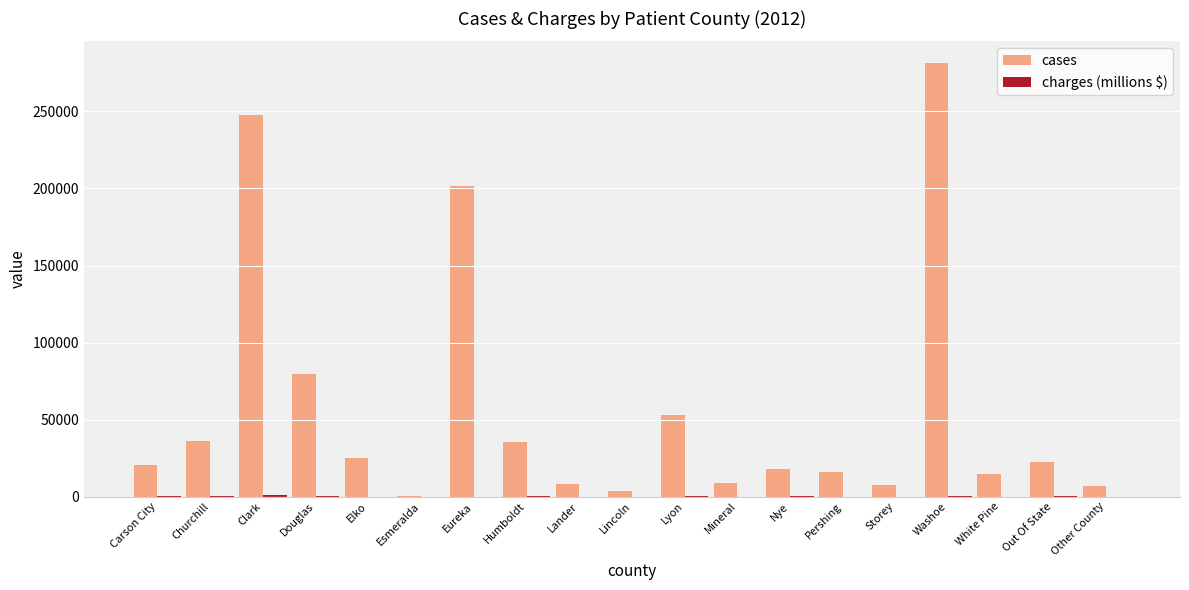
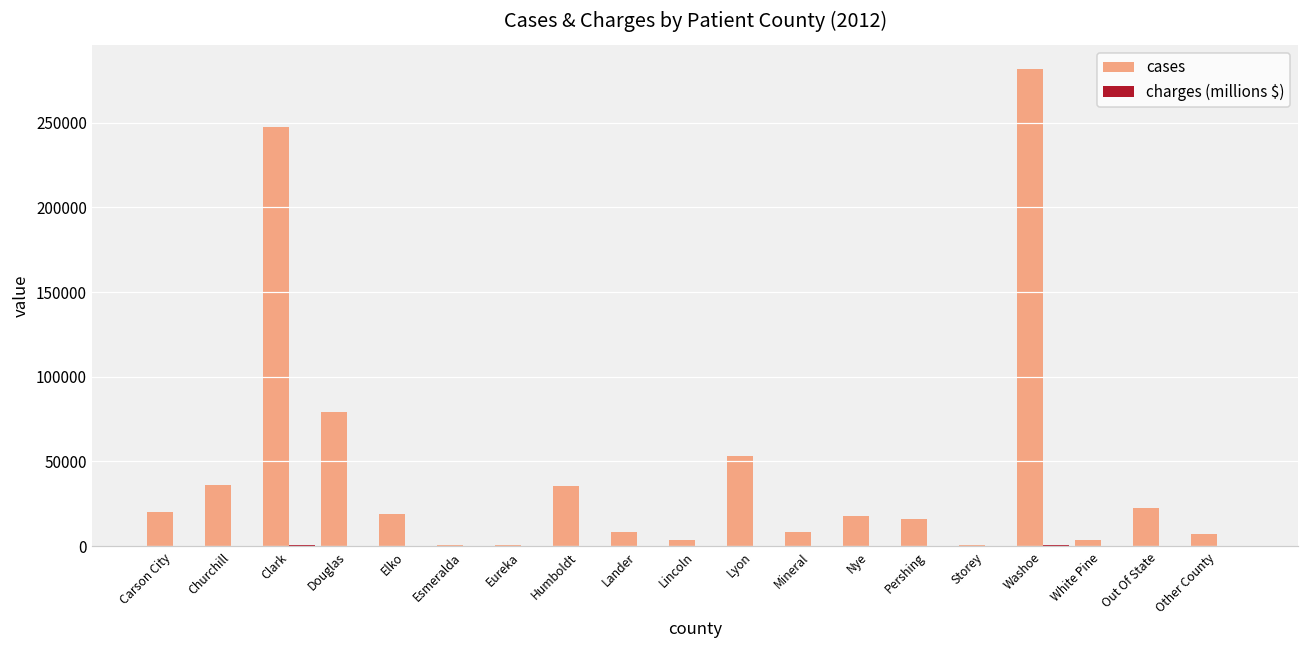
cases, Elko: 25000 -> 19000
cases, Eureka: 202000 -> 1000
cases, Storey: 7000 -> 1000
cases, White Pine: 14000 -> 4000
